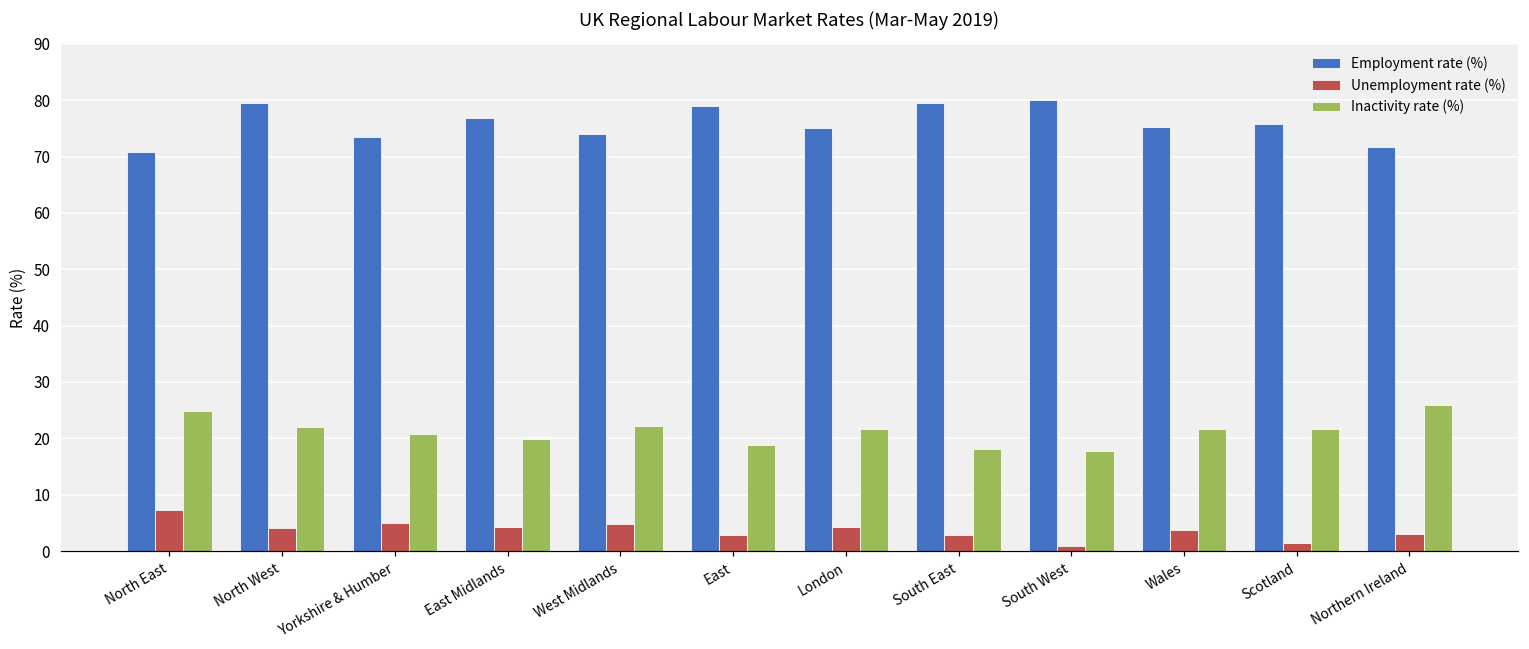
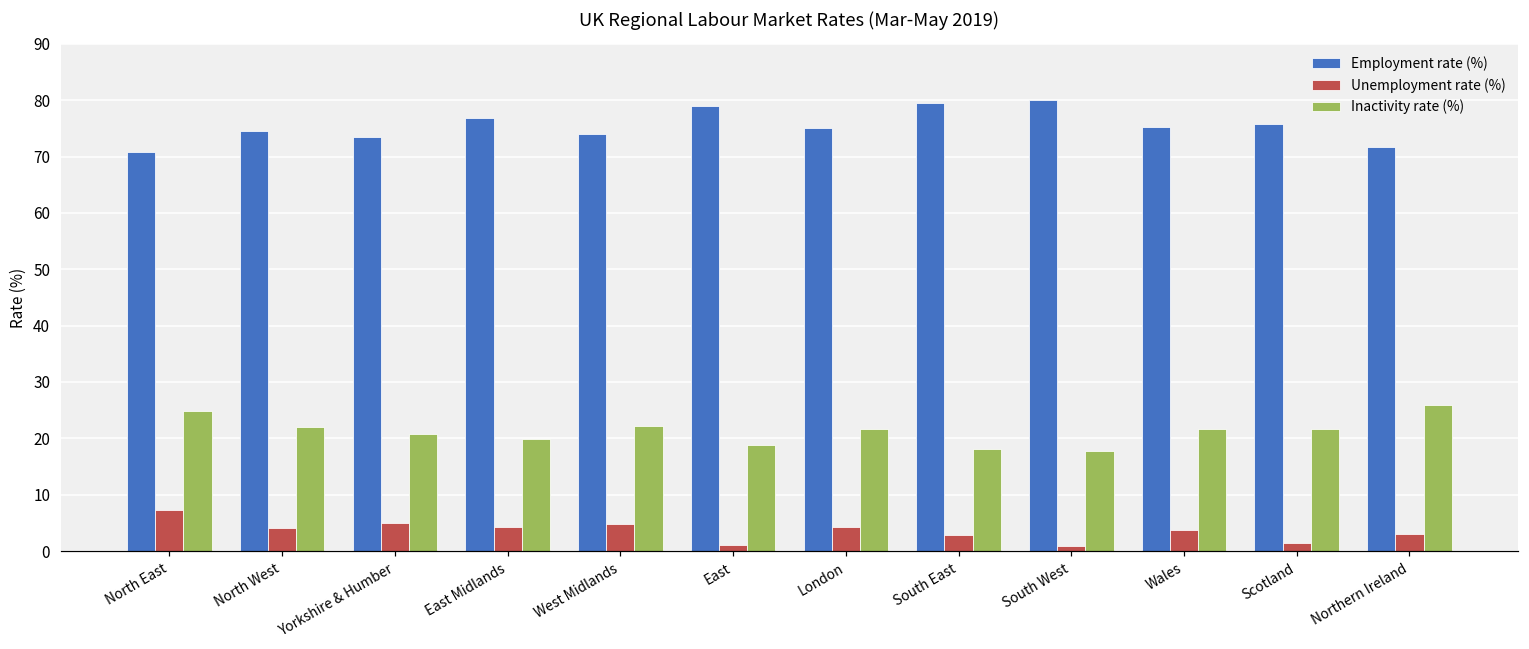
Employment rate (%), North West: 80 -> 75
Unemployment rate (%), East: 3 -> 1
